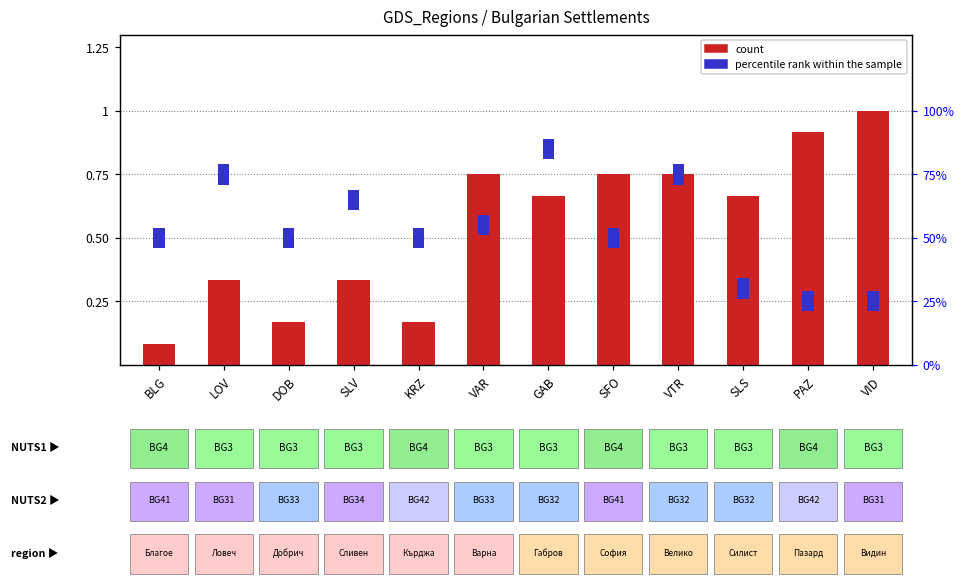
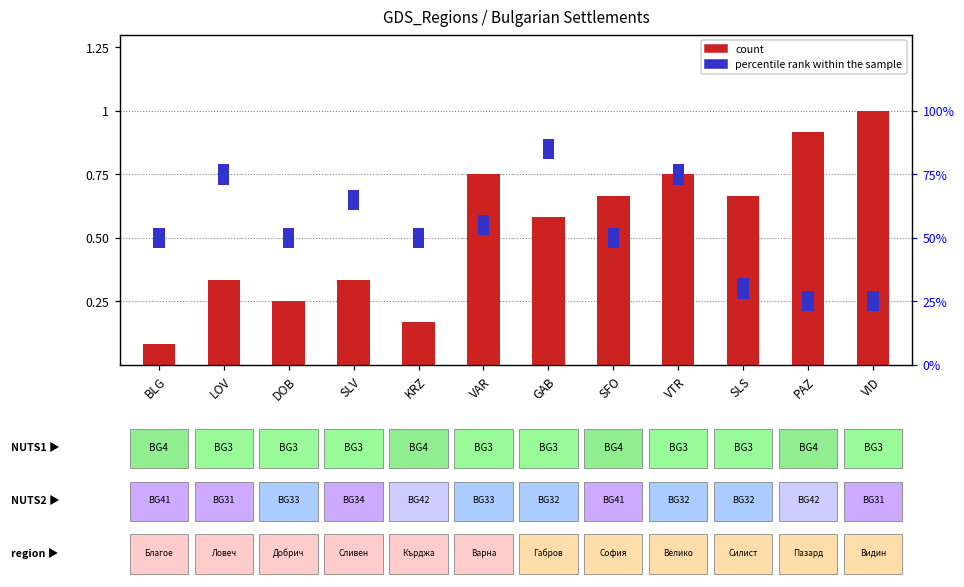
count, DOB: 0.17 -> 0.25
count, GAB: 0.67 -> 0.58
count, SFO: 0.75 -> 0.67
